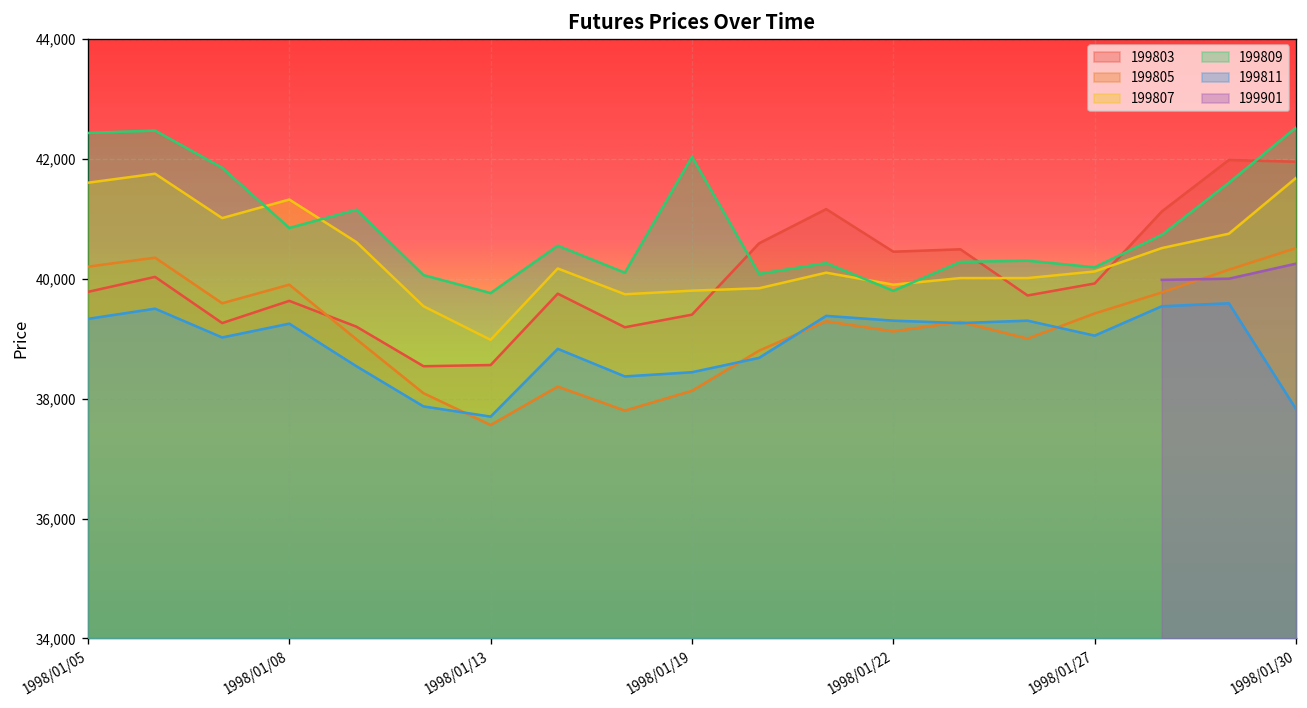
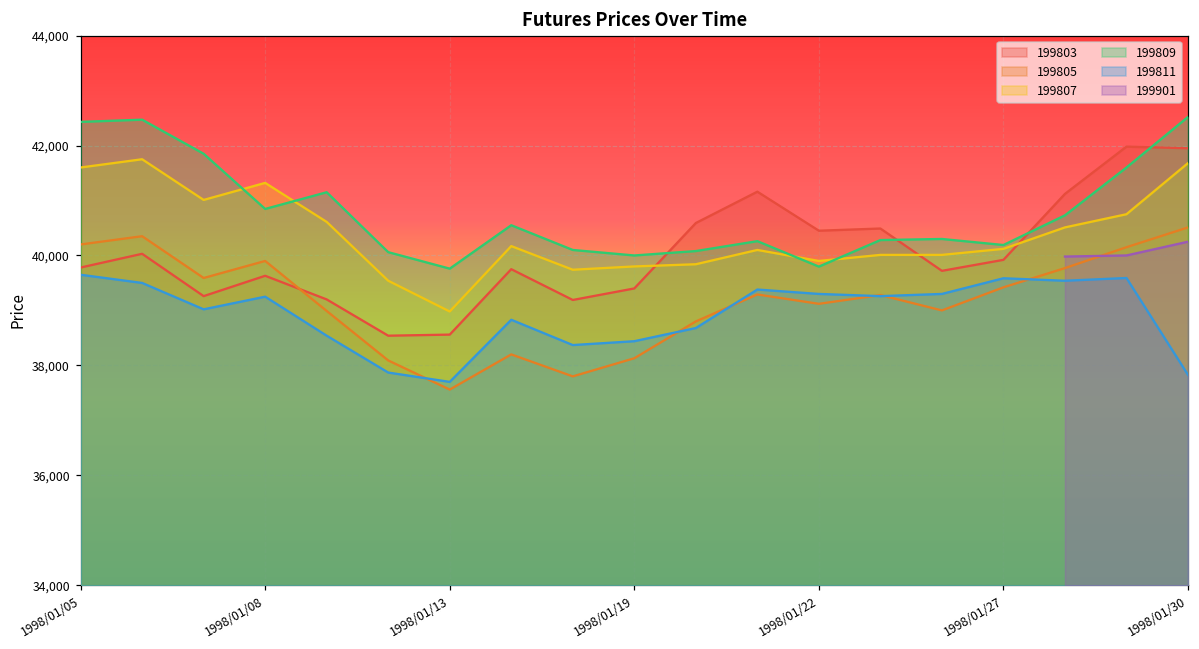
199811, 1998/01/05: 39,300 -> 39,600
199809, 1998/01/19: 42,000 -> 40,000
199811, 1998/01/27: 39,100 -> 39,600
